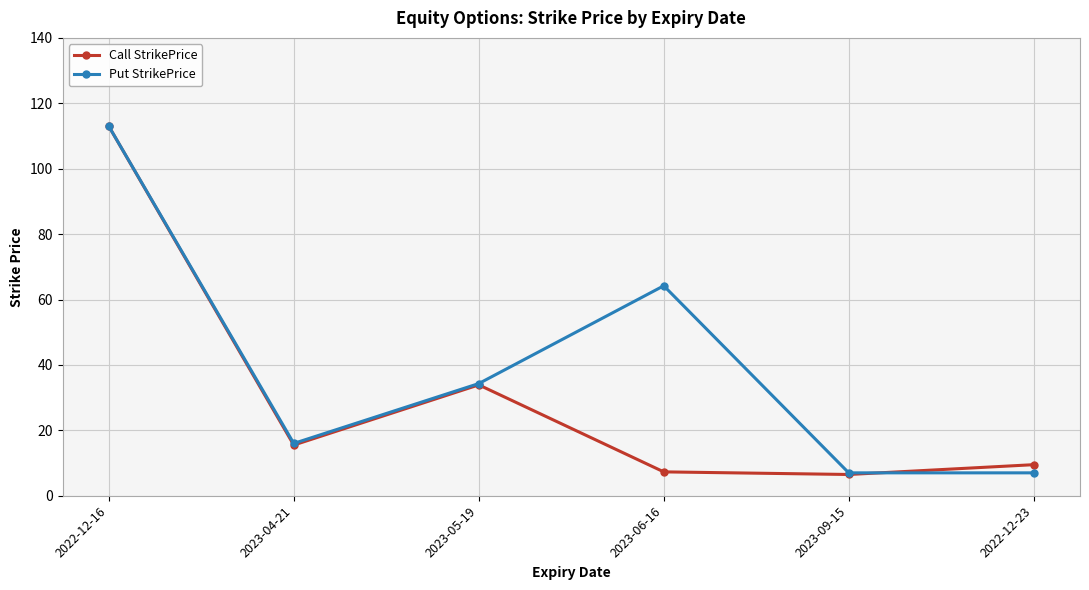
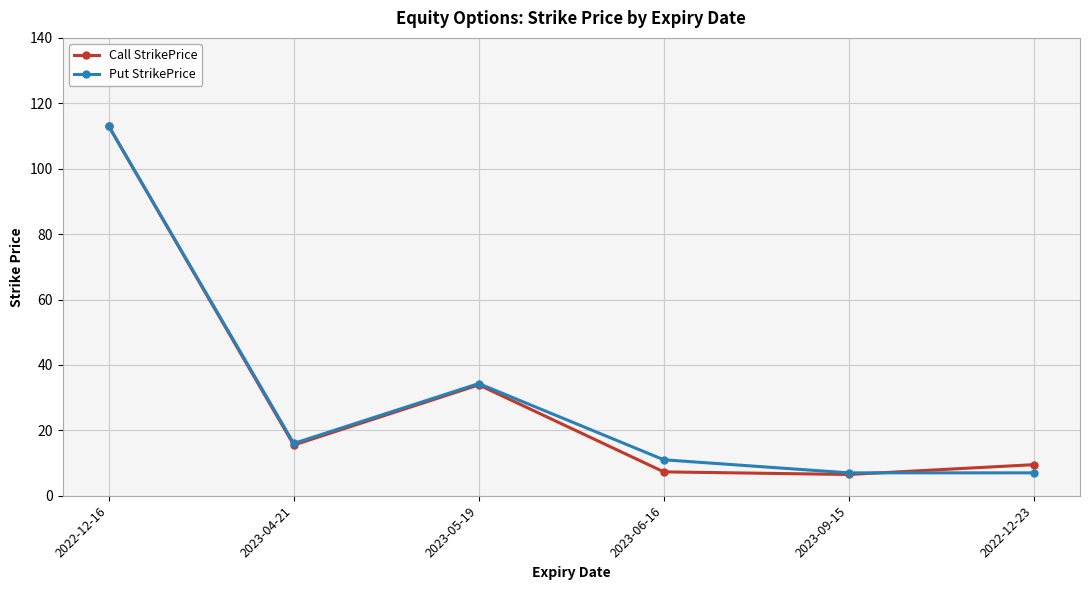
Put StrikePrice, 2023-06-16: 64 -> 11
